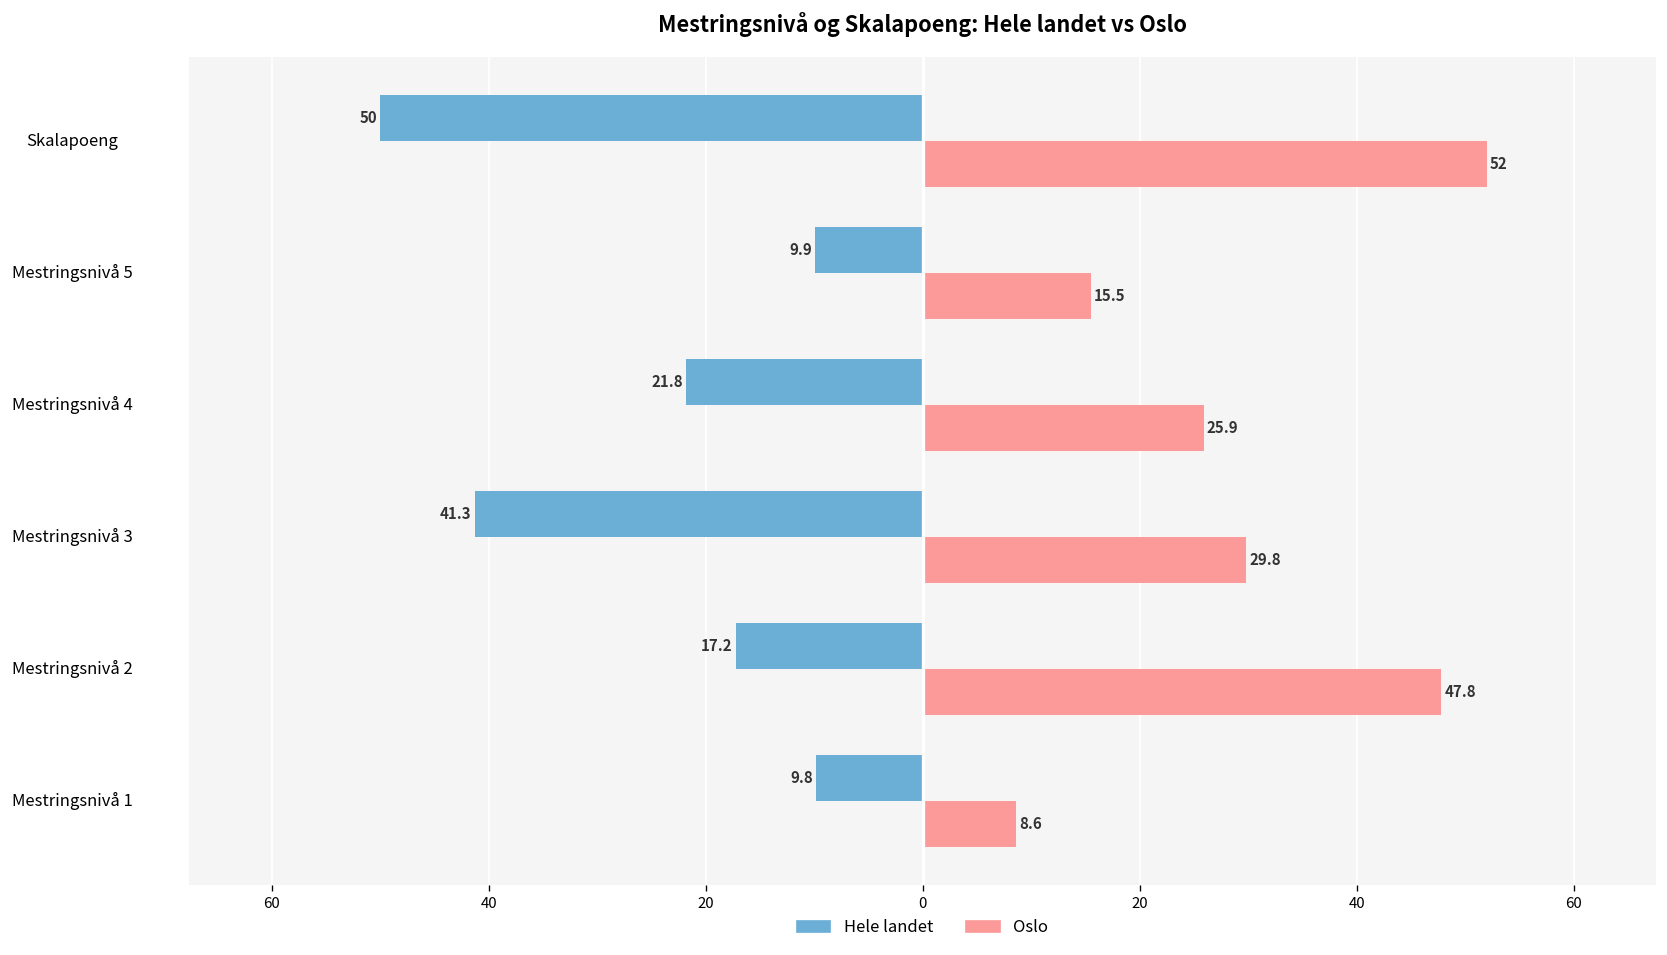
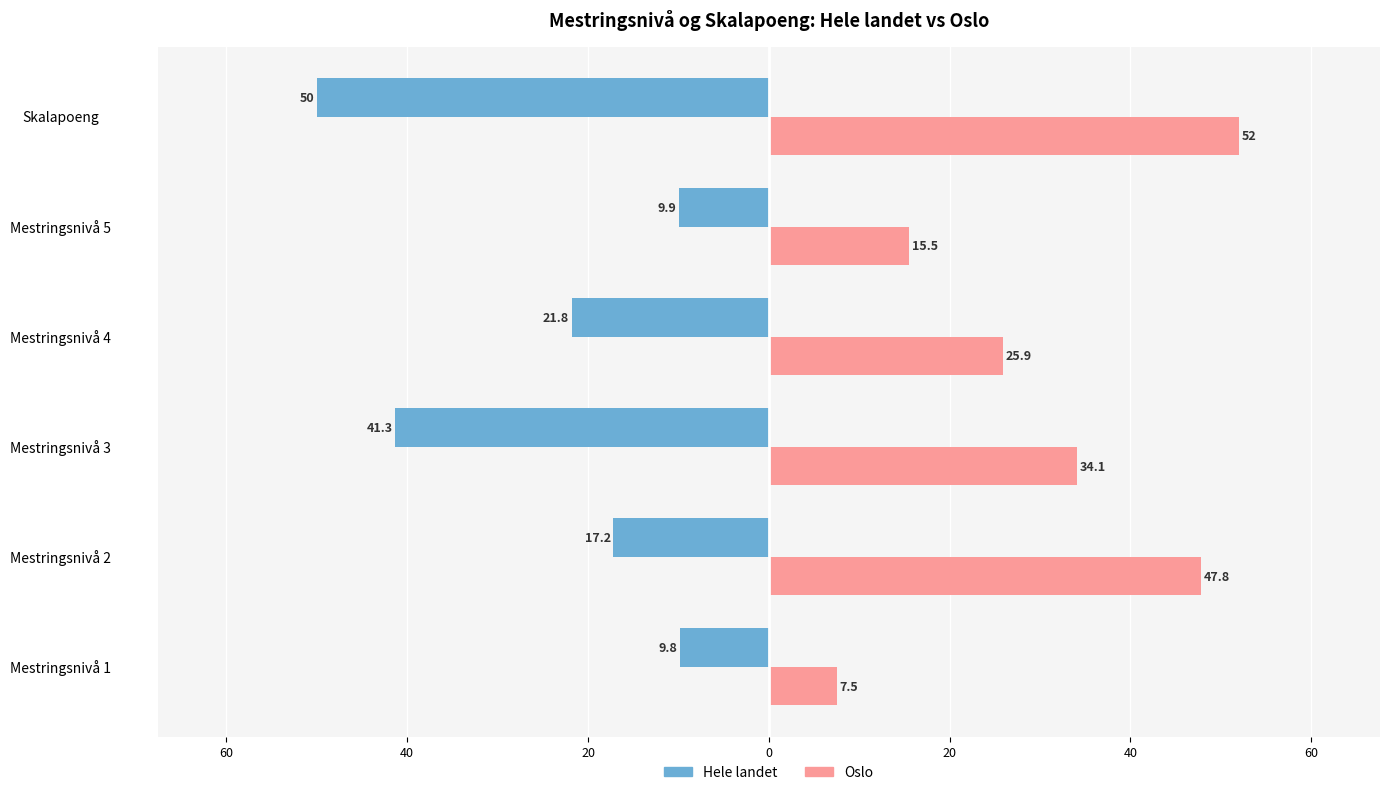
Oslo, Mestringsnivå 3: 29.8 -> 34.1
Oslo, Mestringsnivå 1: 8.6 -> 7.5
